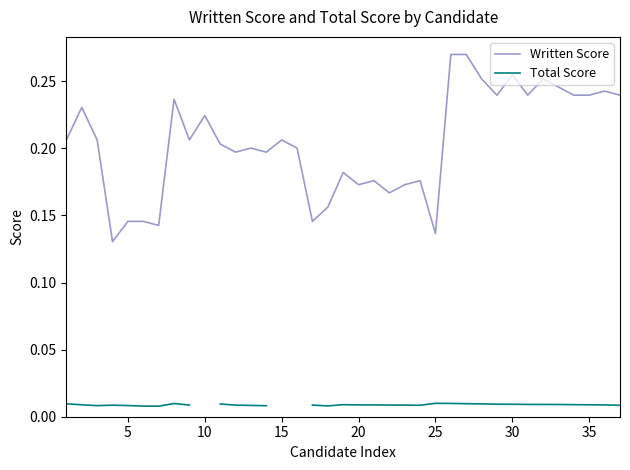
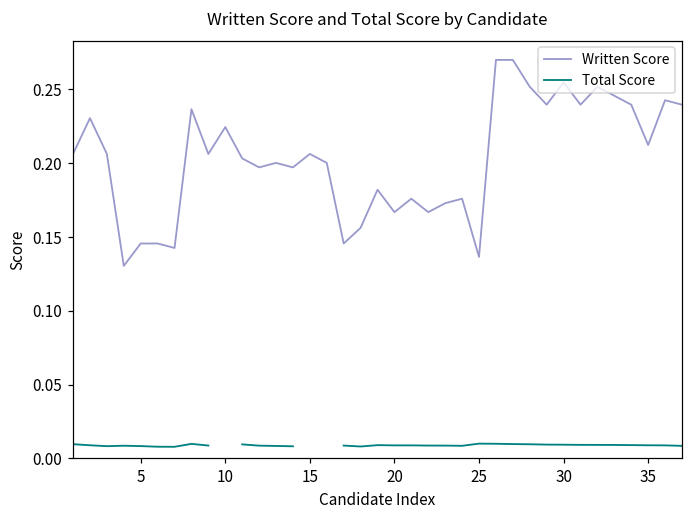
Written Score, 20: 0.173 -> 0.167
Written Score, 35: 0.240 -> 0.212
